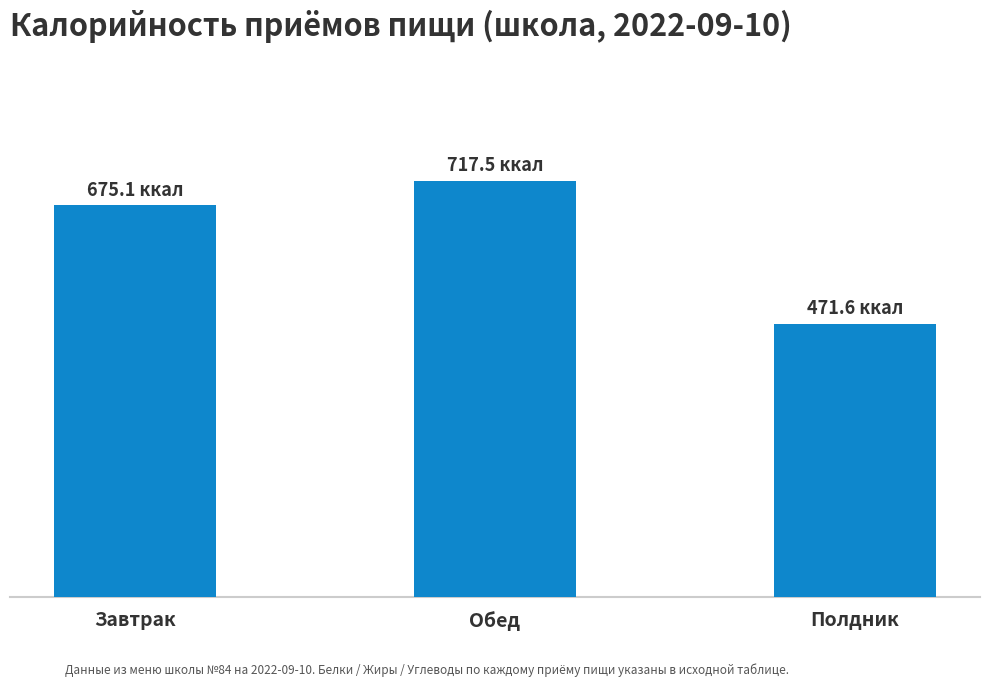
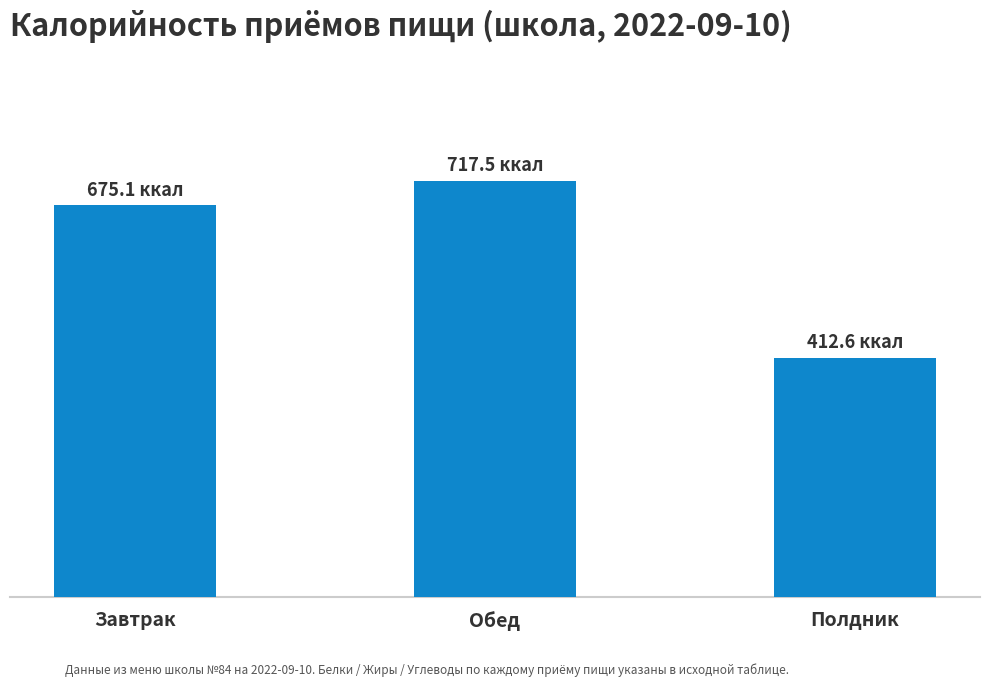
Полдник: 471.6 -> 412.6
